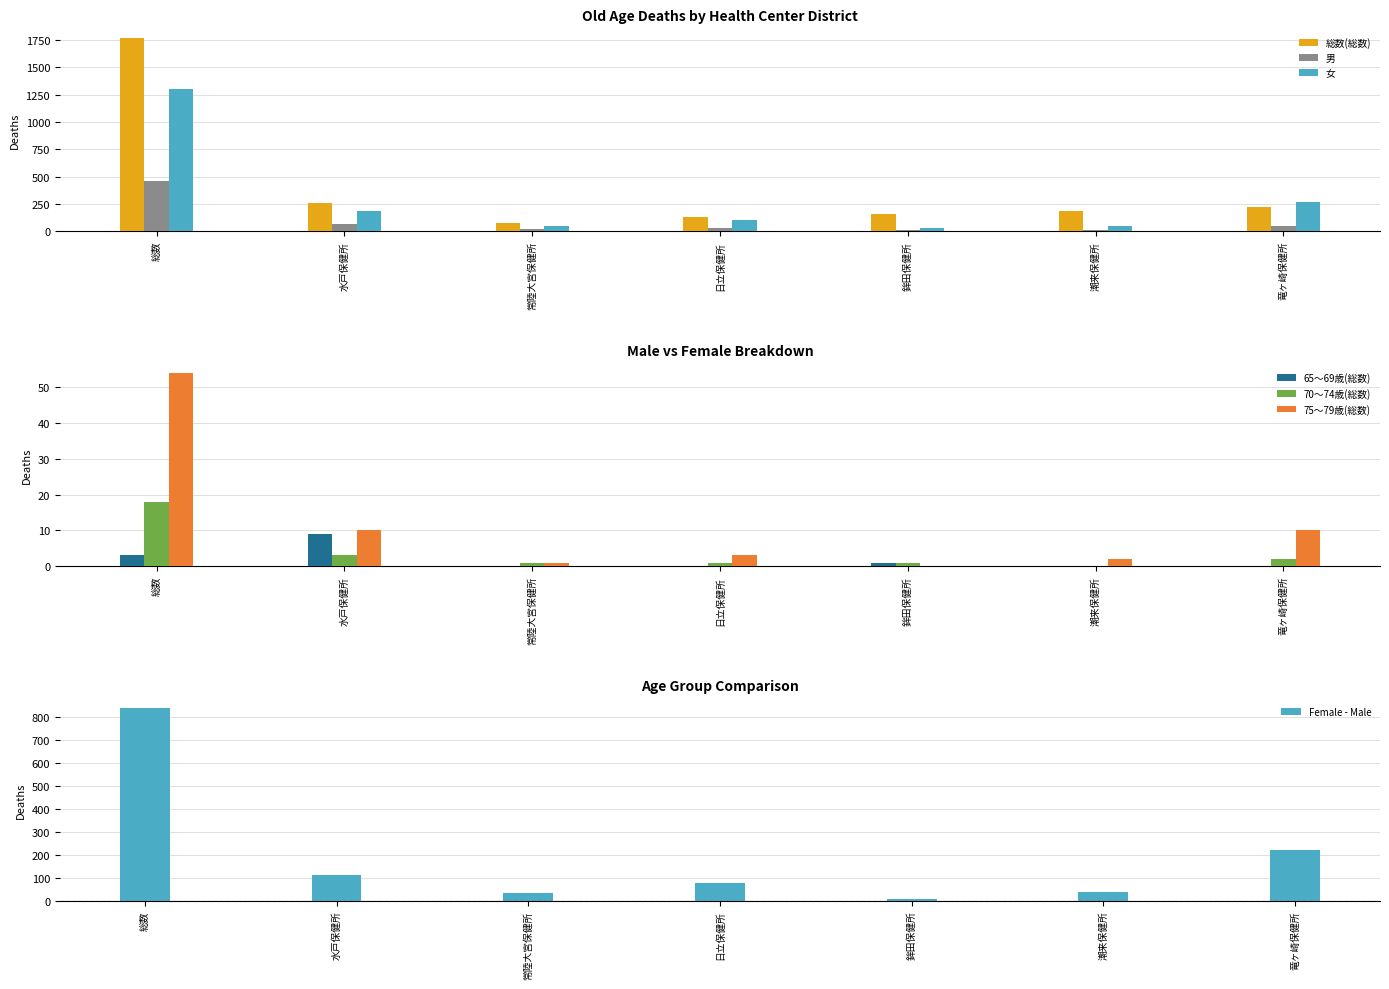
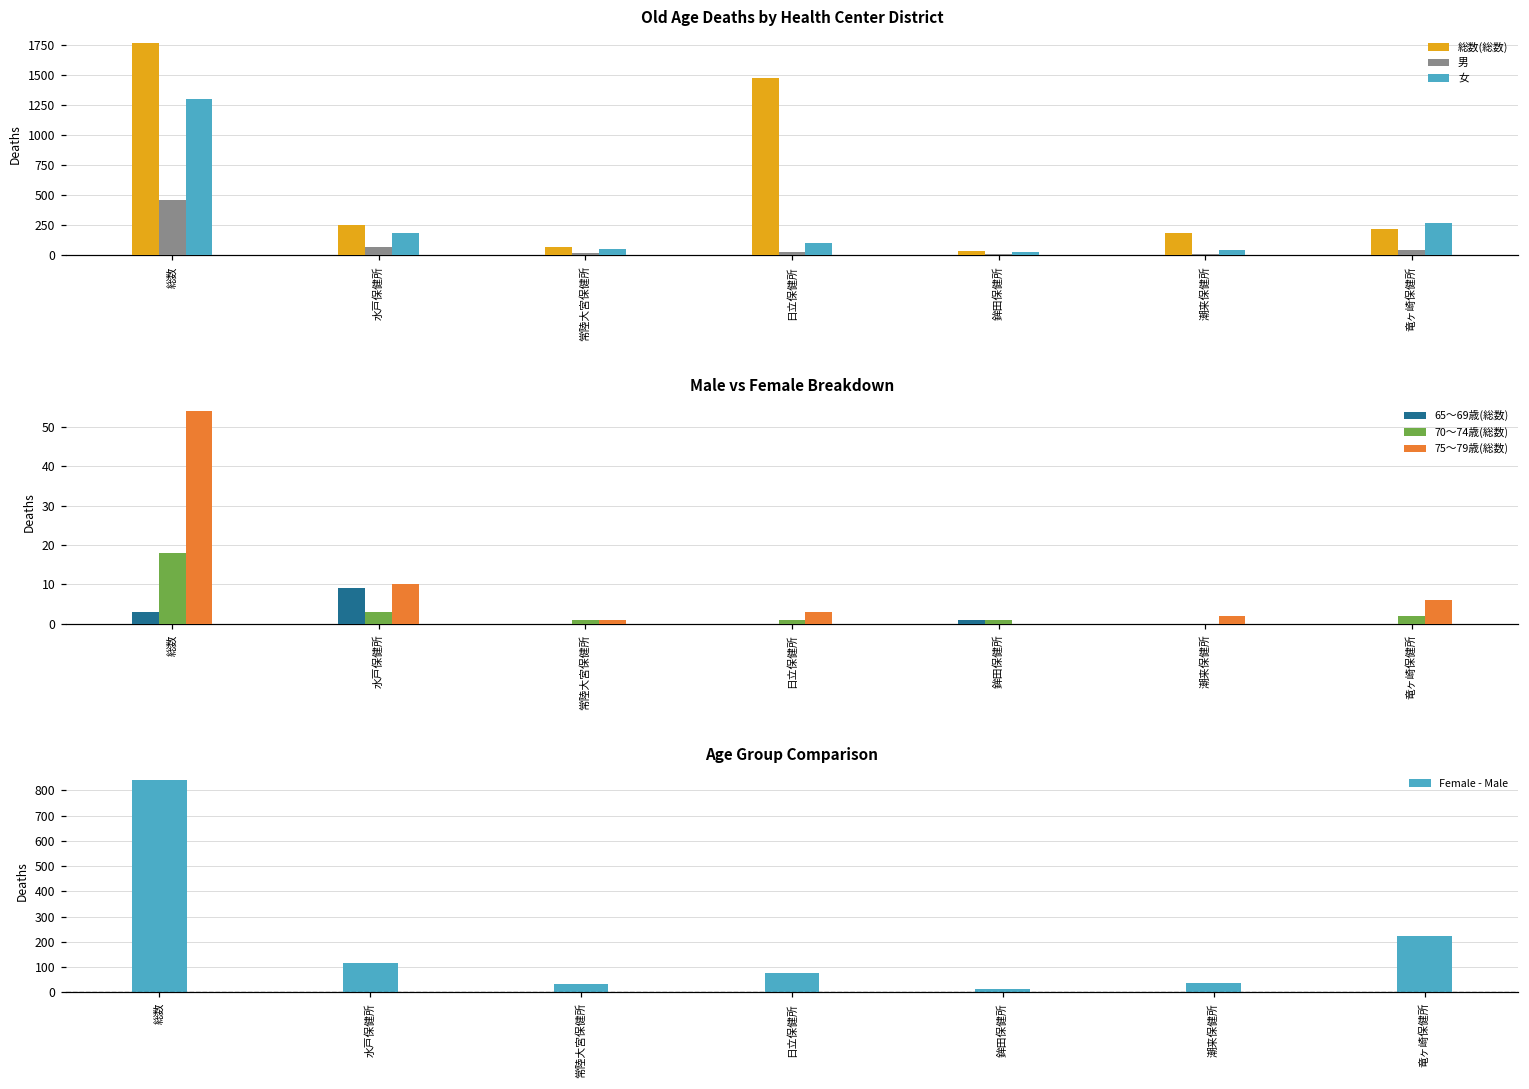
Old Age Deaths by Health Center District, 総数(総数), 日立保健所: 130 -> 1480
Old Age Deaths by Health Center District, 総数(総数), 鉾田保健所: 160 -> 40
Male vs Female Breakdown, 75～79歳(総数), 竜ヶ崎保健所: 10 -> 6
